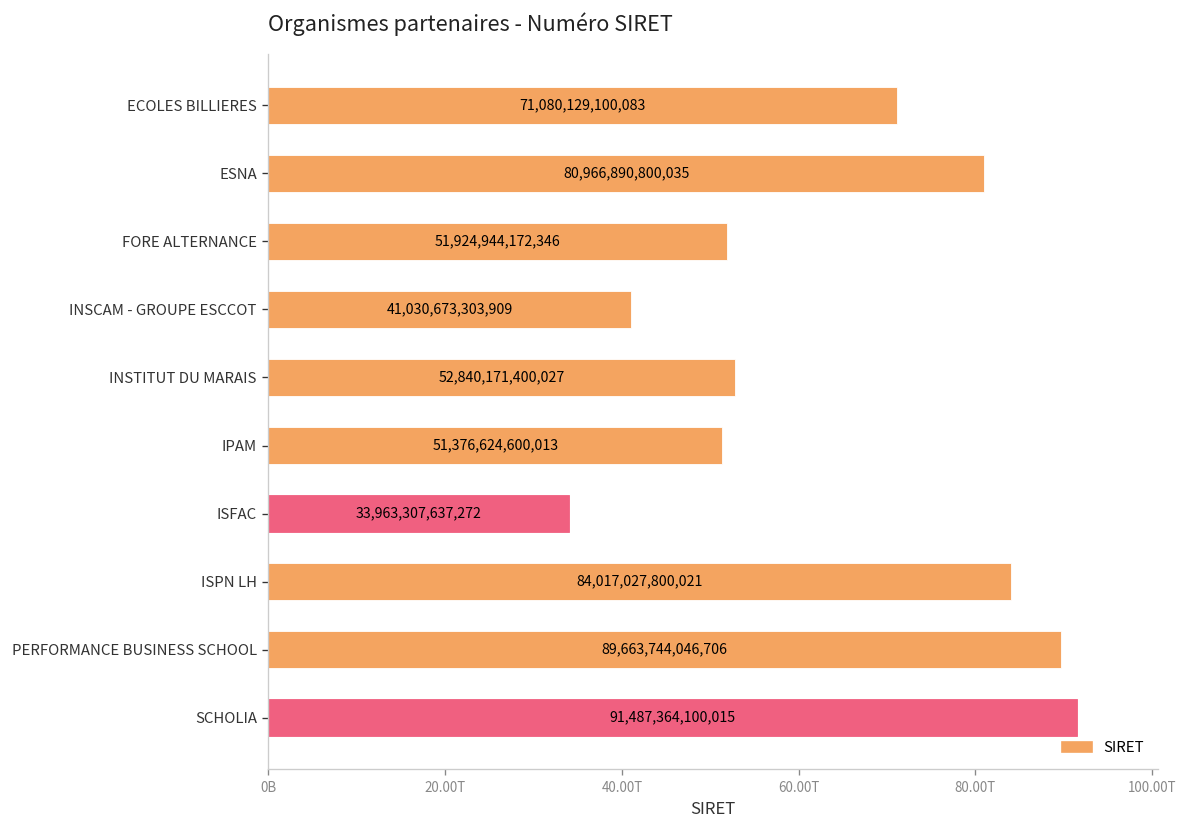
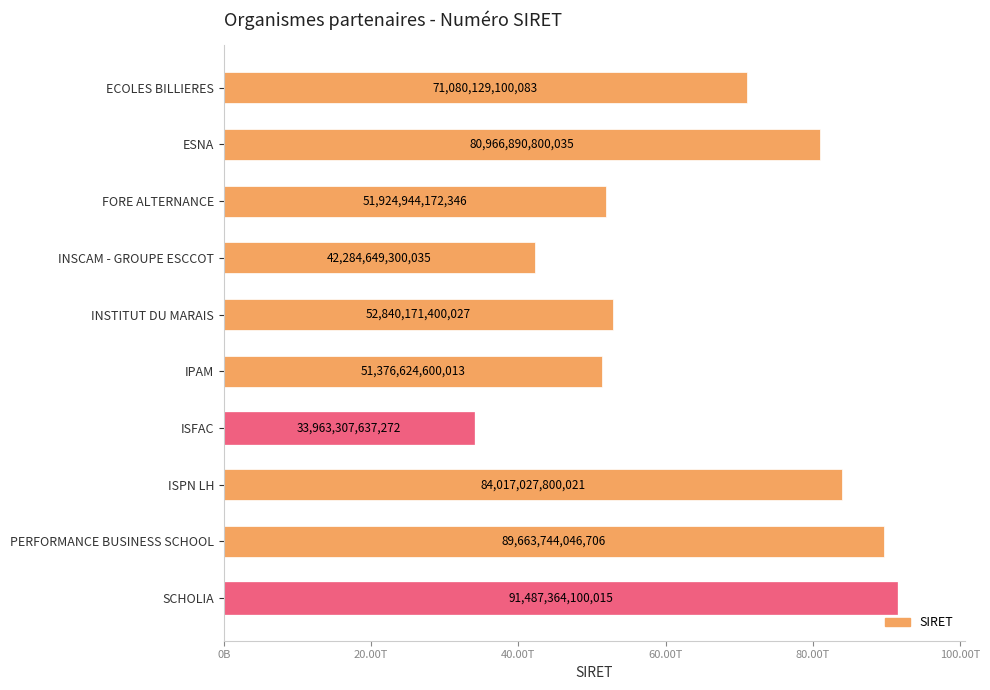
INSCAM - GROUPE ESCCOT: 41,030,673,303,909 -> 42,284,649,300,035
